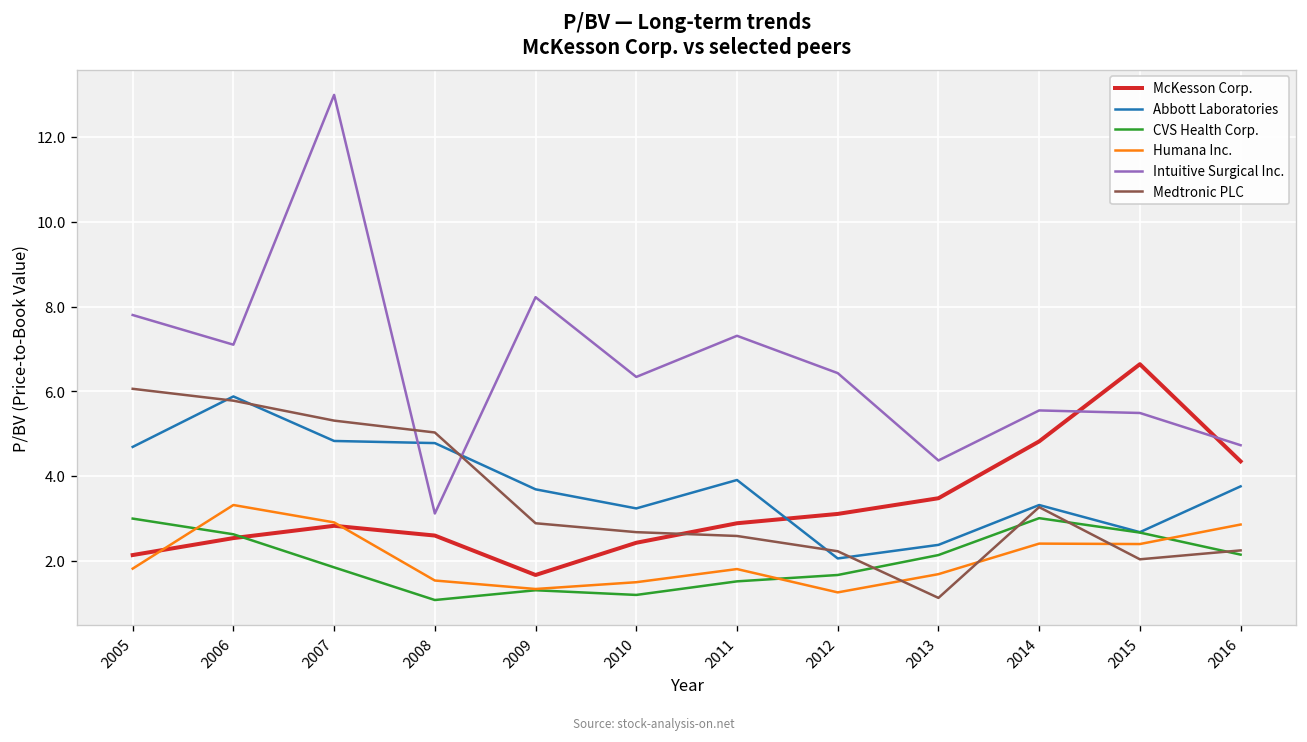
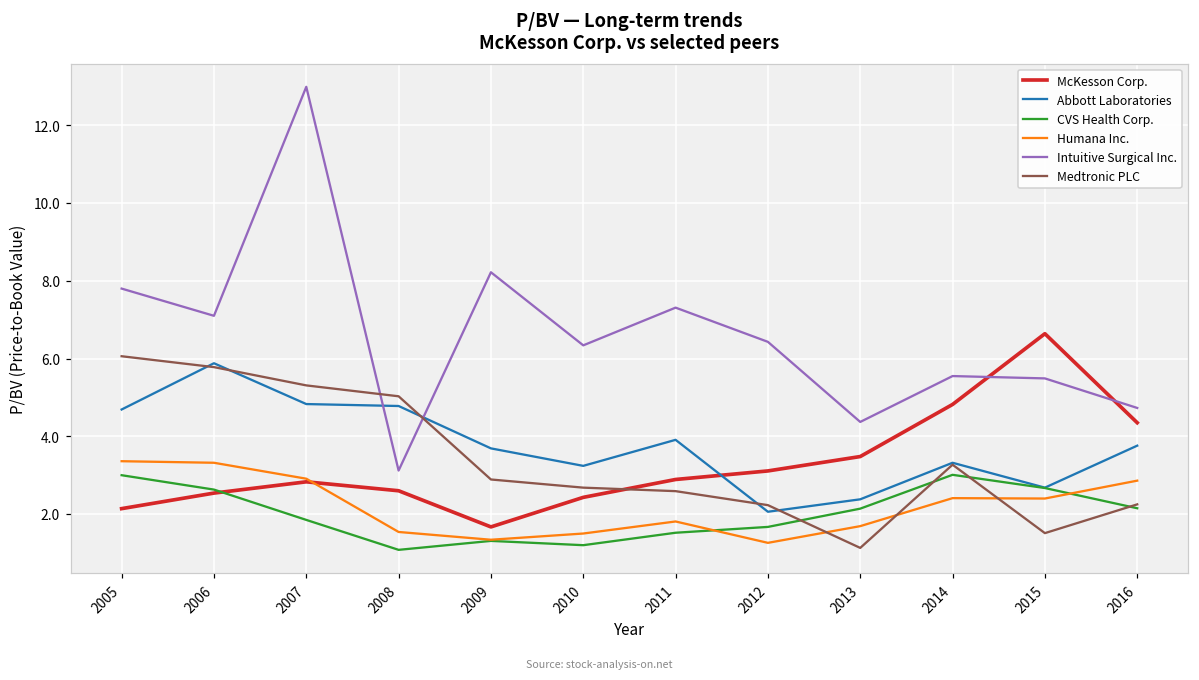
Humana Inc., 2005: 1.8 -> 3.4
Medtronic PLC, 2015: 2.0 -> 1.5
